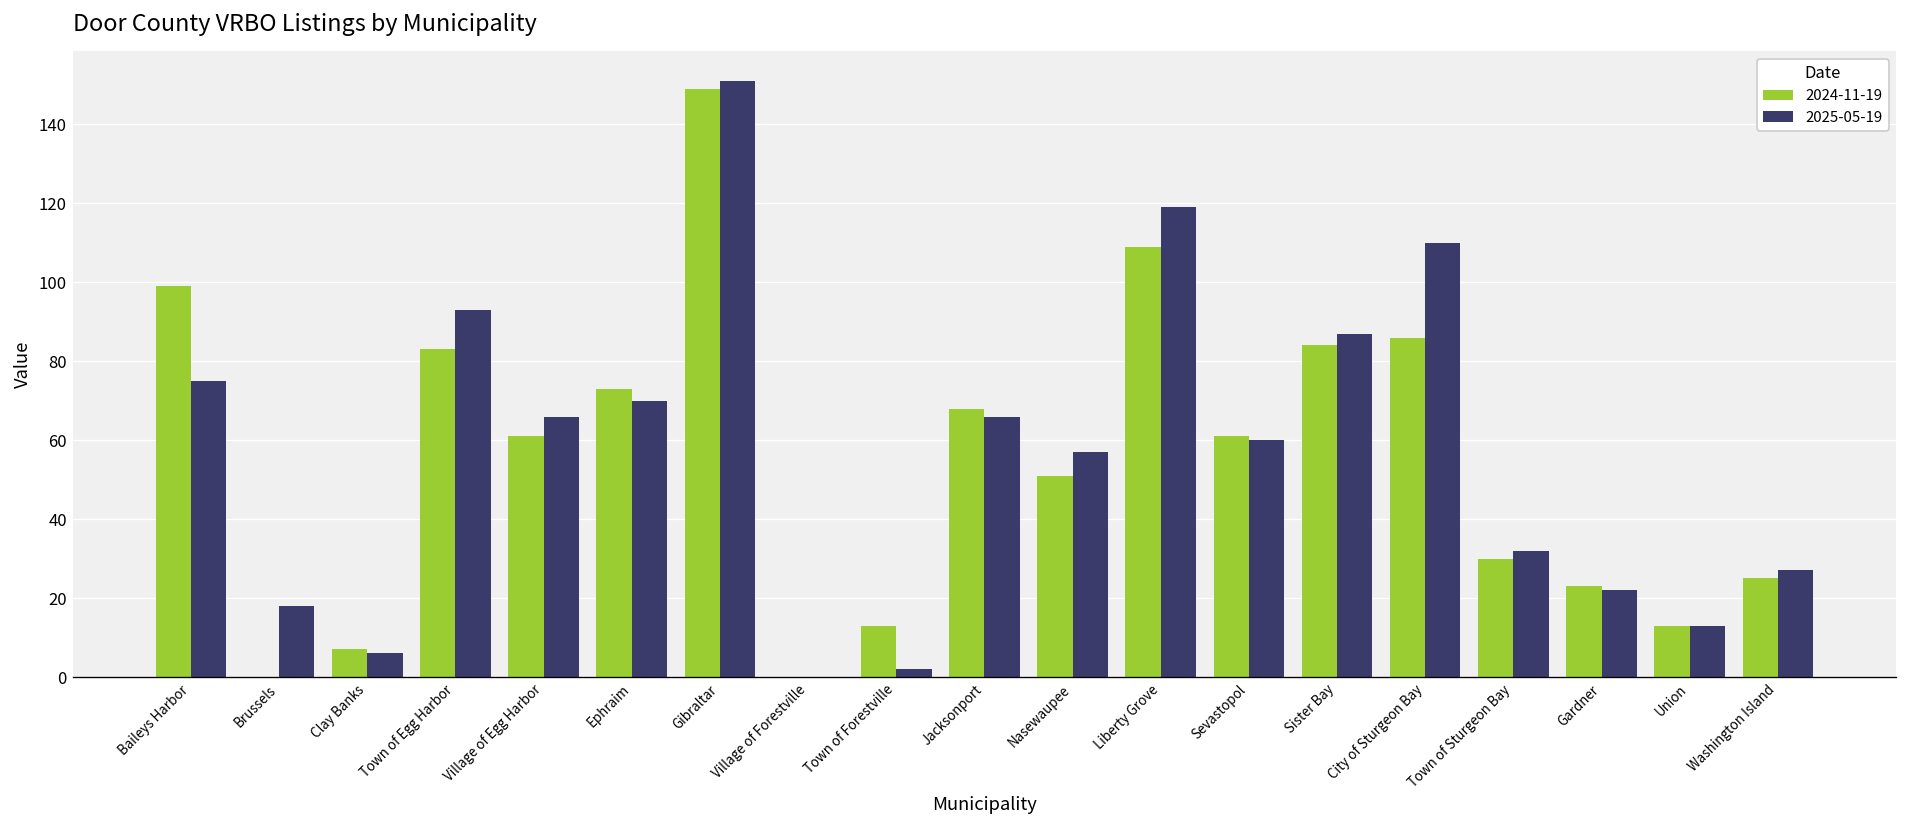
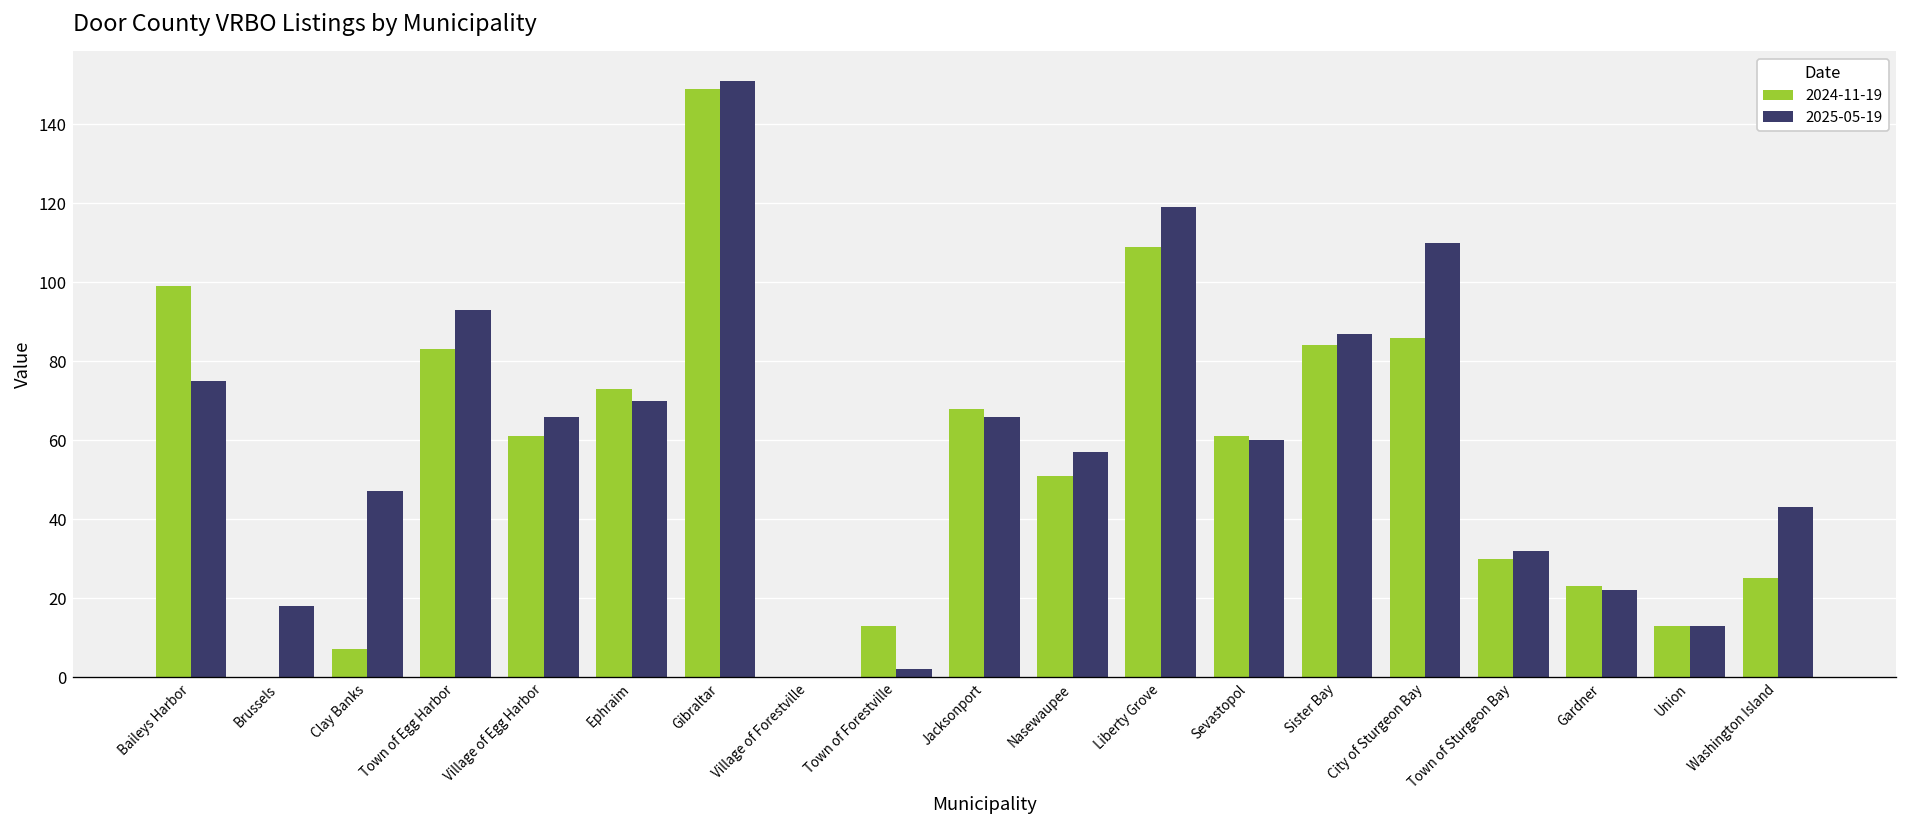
2025-05-19, Clay Banks: 6 -> 47
2025-05-19, Washington Island: 27 -> 43
